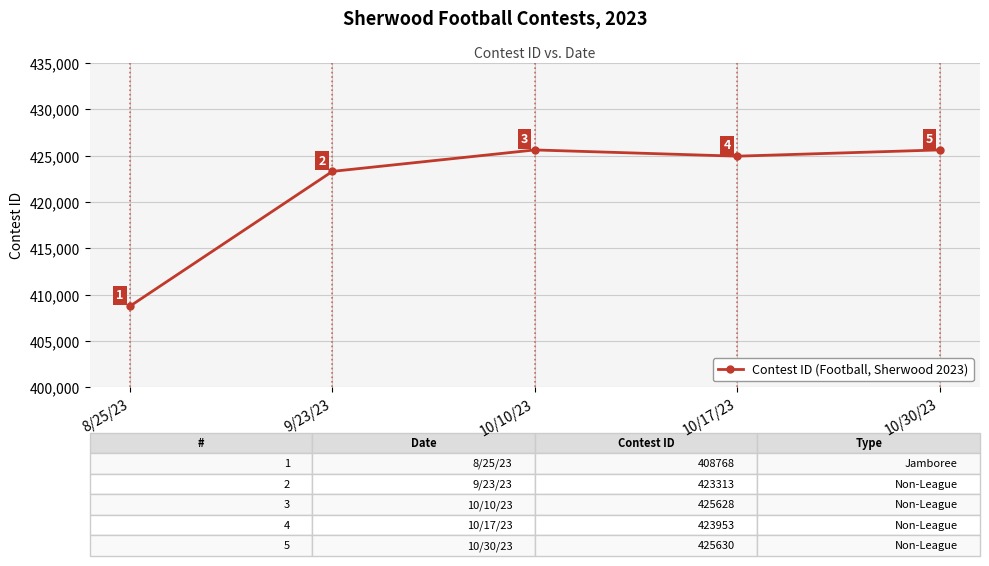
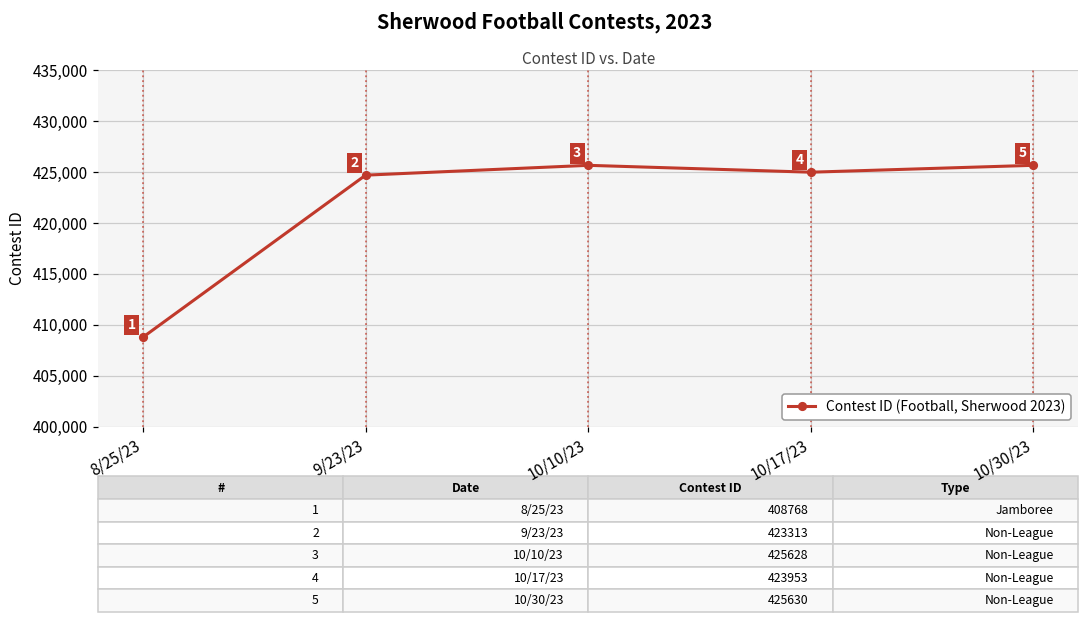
9/23/23: 423,000 -> 425,000
